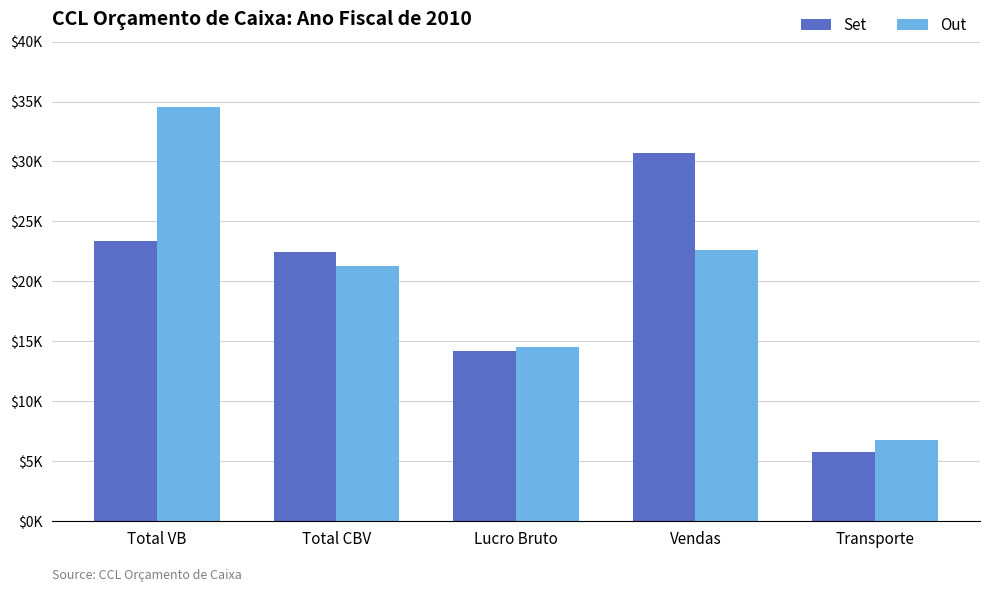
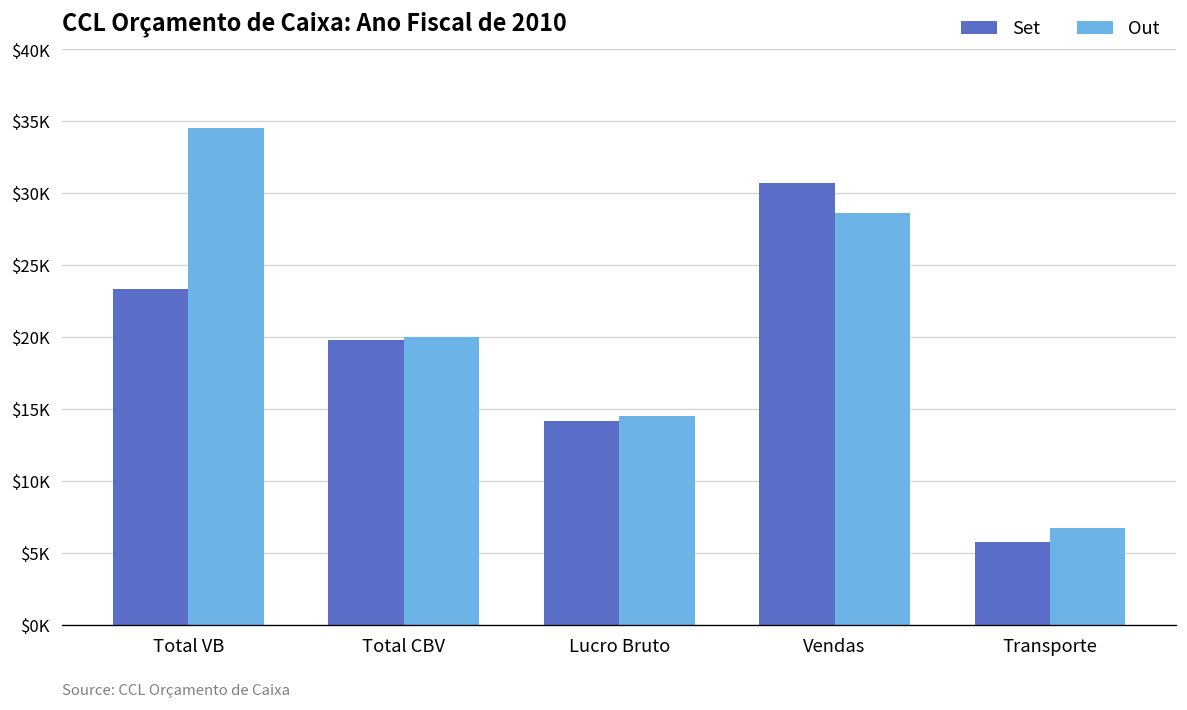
Set, Total CBV: $22500 -> $19800
Out, Total CBV: $21300 -> $20000
Out, Vendas: $22600 -> $28700
